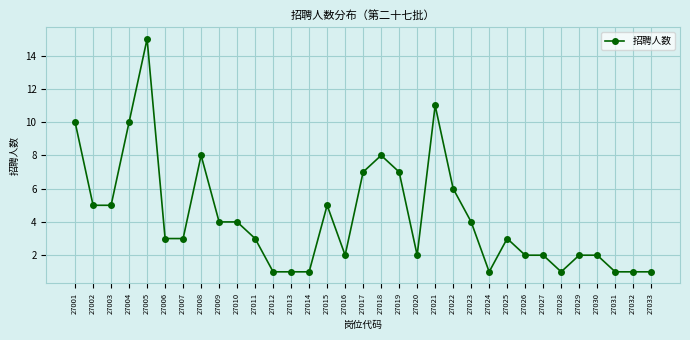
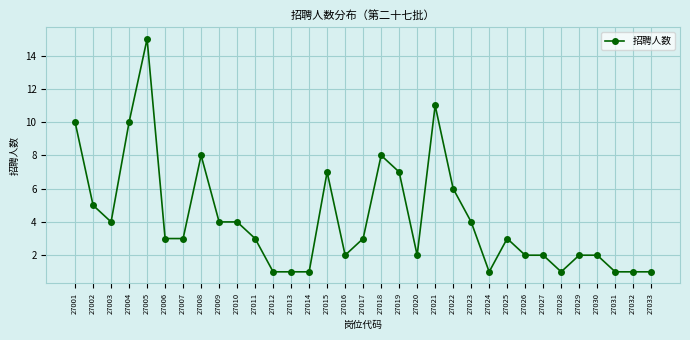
27003: 5 -> 4
27015: 5 -> 7
27017: 7 -> 3
